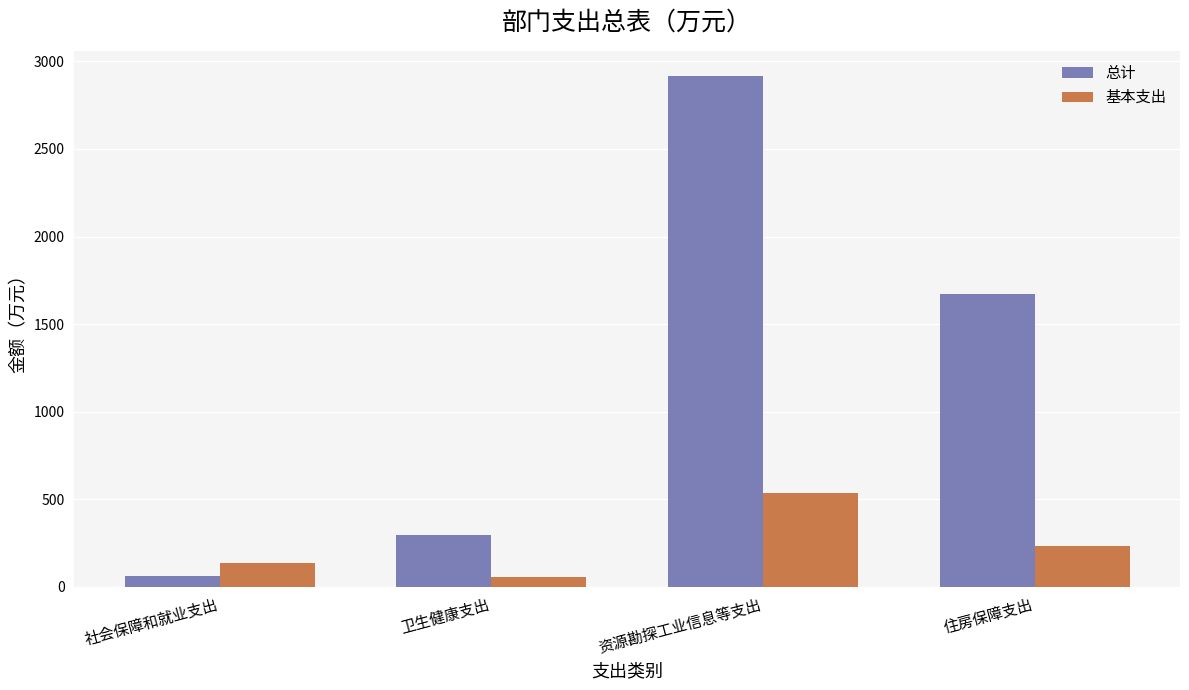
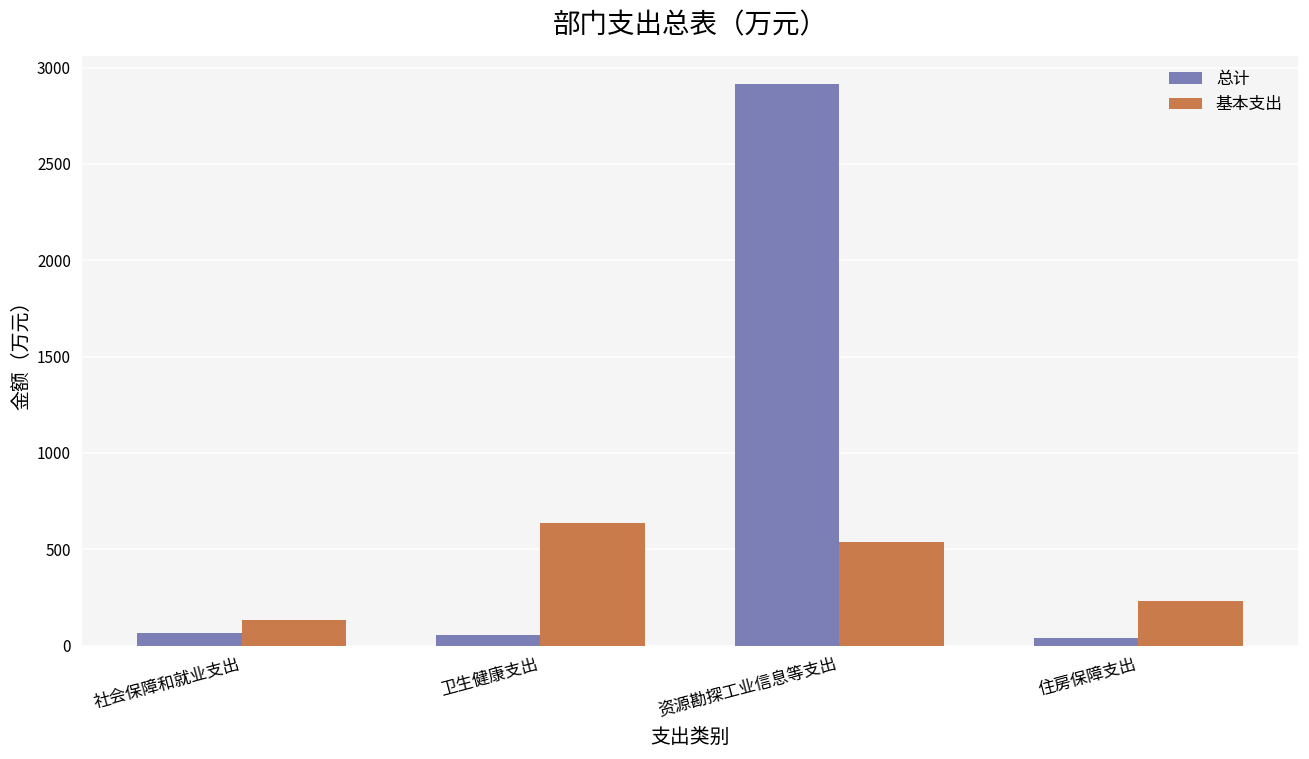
总计, 卫生健康支出: 290 -> 60
基本支出, 卫生健康支出: 60 -> 630
总计, 住房保障支出: 1670 -> 40
